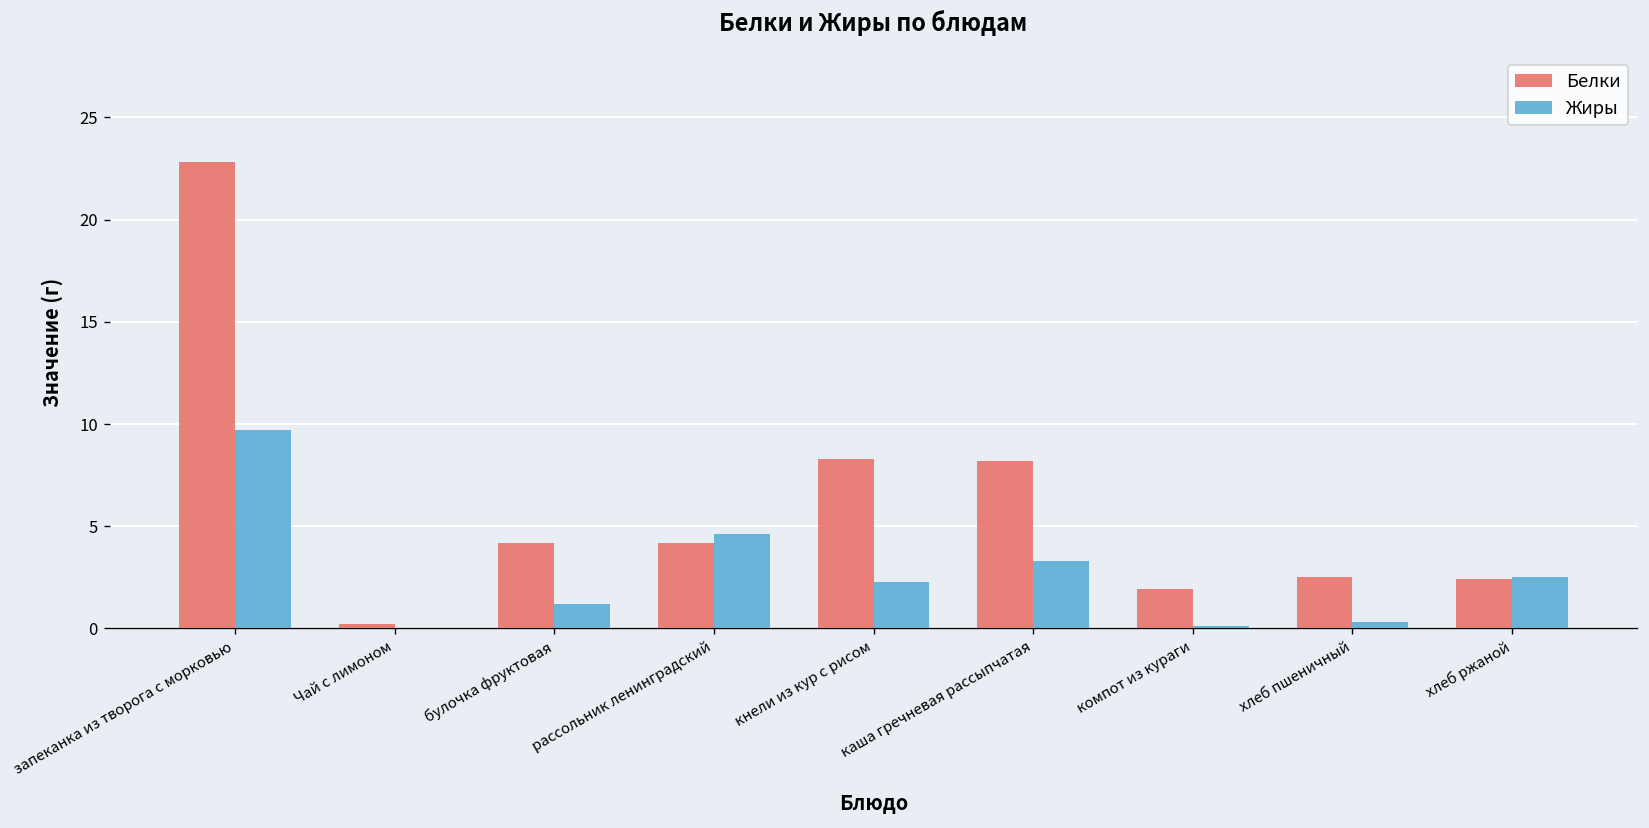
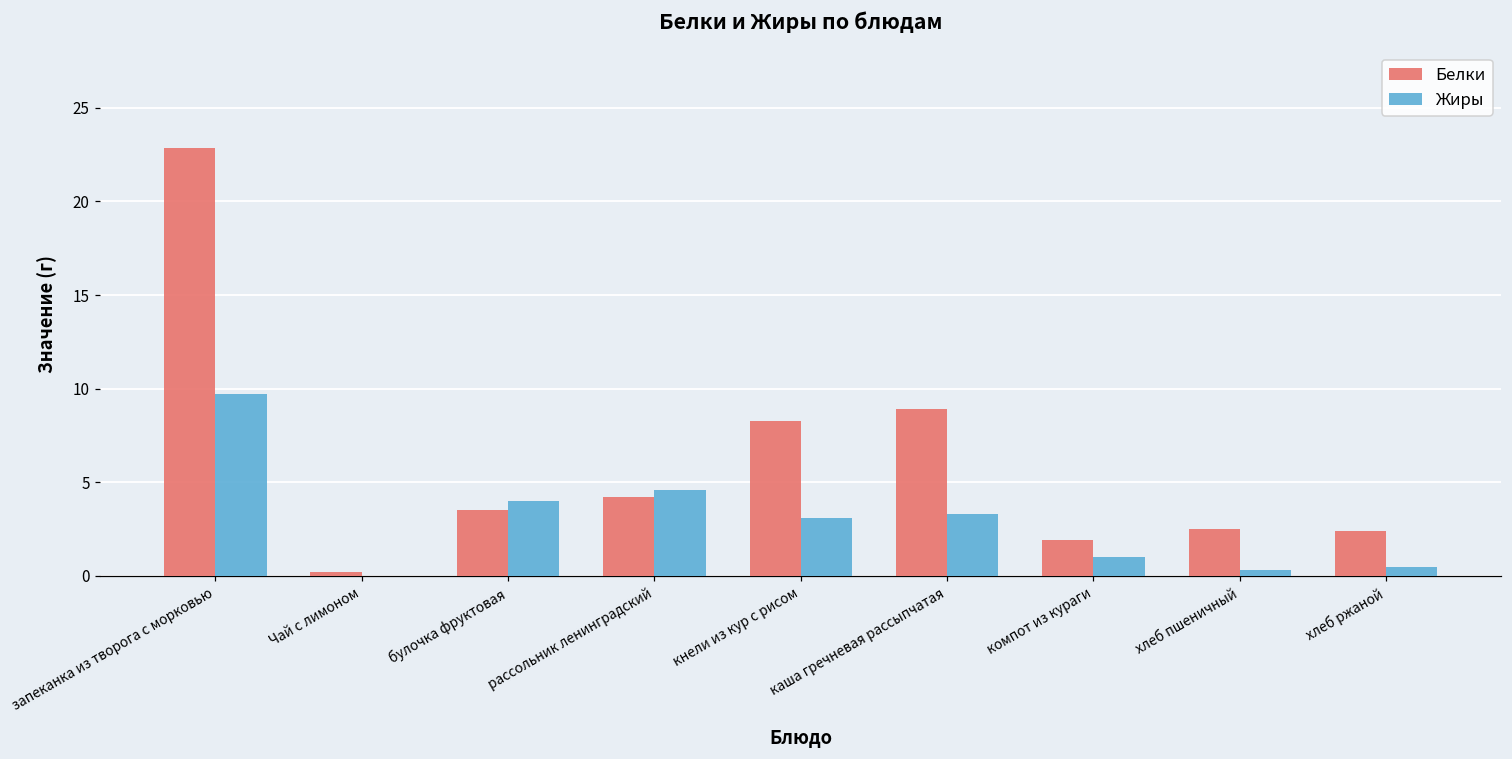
Белки, булочка фруктовая: 4.2 -> 3.5
Жиры, булочка фруктовая: 1.2 -> 4.0
Жиры, кнели из кур с рисом: 2.3 -> 3.1
Белки, каша гречневая рассыпчатая: 8.2 -> 8.9
Жиры, компот из кураги: 0.1 -> 1.0
Жиры, хлеб ржаной: 2.5 -> 0.5
